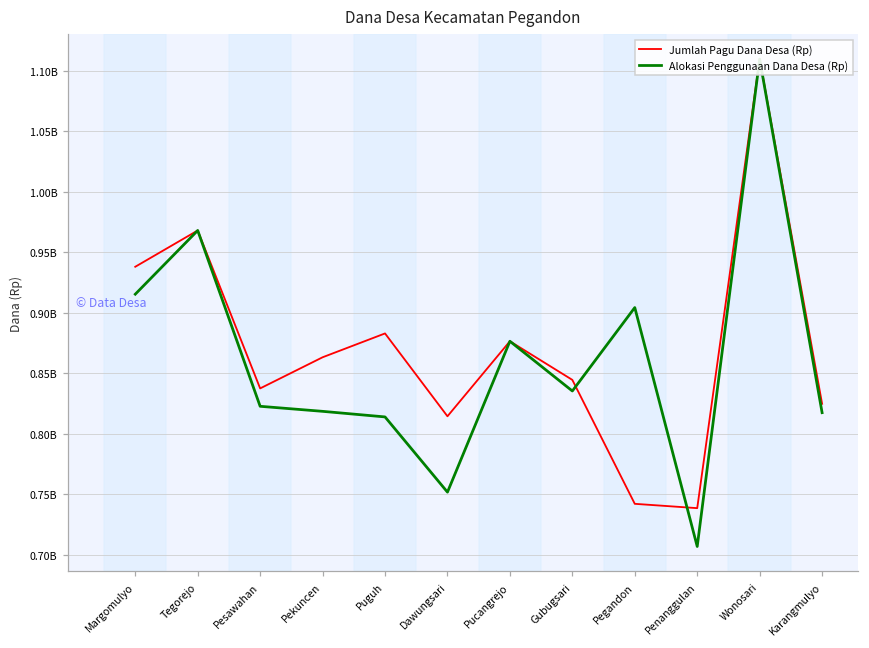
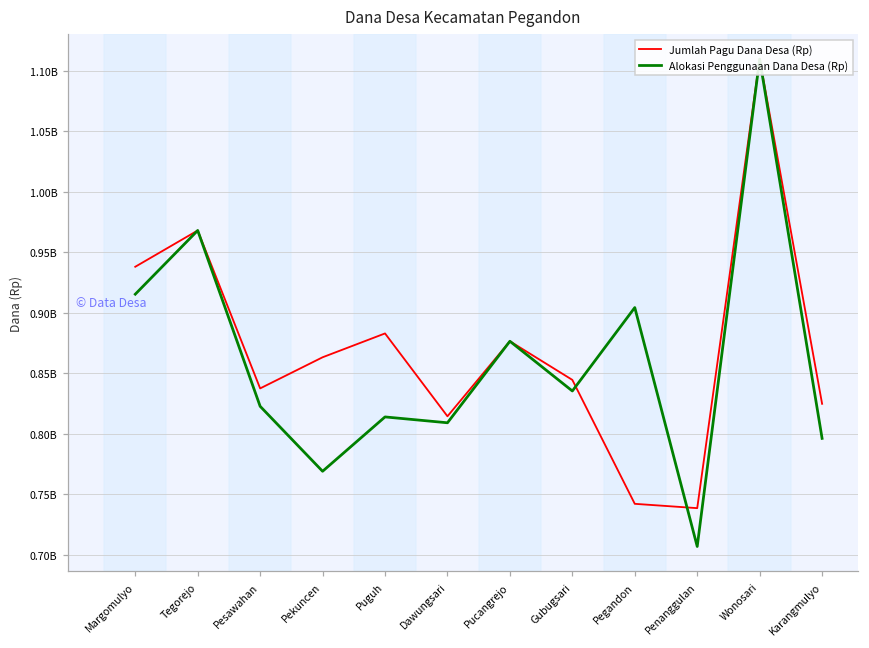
Alokasi Penggunaan Dana Desa (Rp), Pekuncen: 818000000 -> 769000000
Alokasi Penggunaan Dana Desa (Rp), Dawungsari: 752000000 -> 809000000
Alokasi Penggunaan Dana Desa (Rp), Karangmulyo: 817000000 -> 796000000
